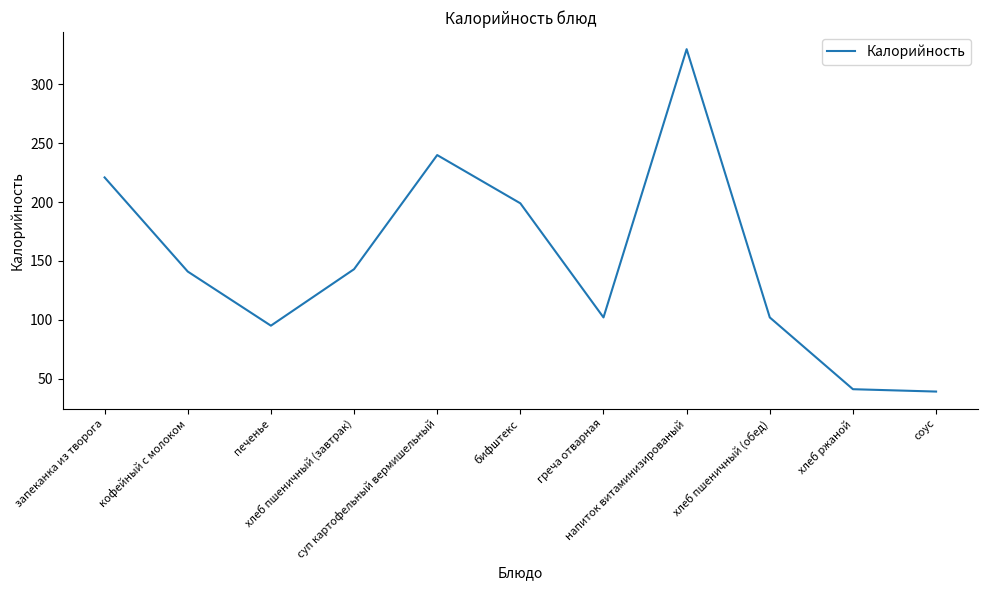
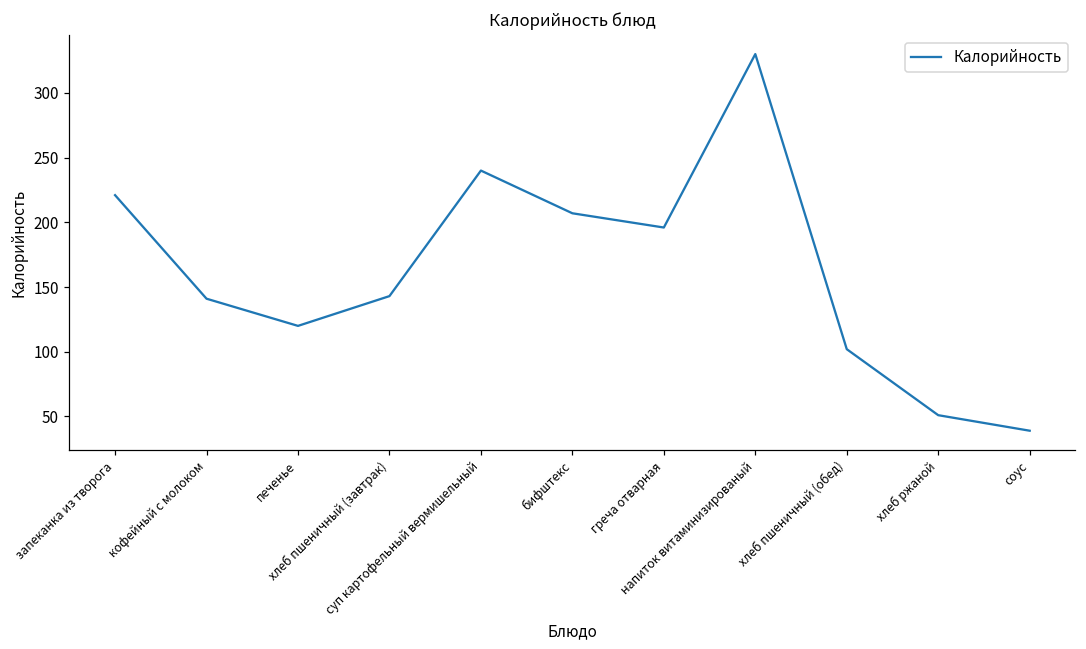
печенье: 95 -> 120
бифштекс: 199 -> 207
греча отварная: 102 -> 196
хлеб ржаной: 41 -> 51
